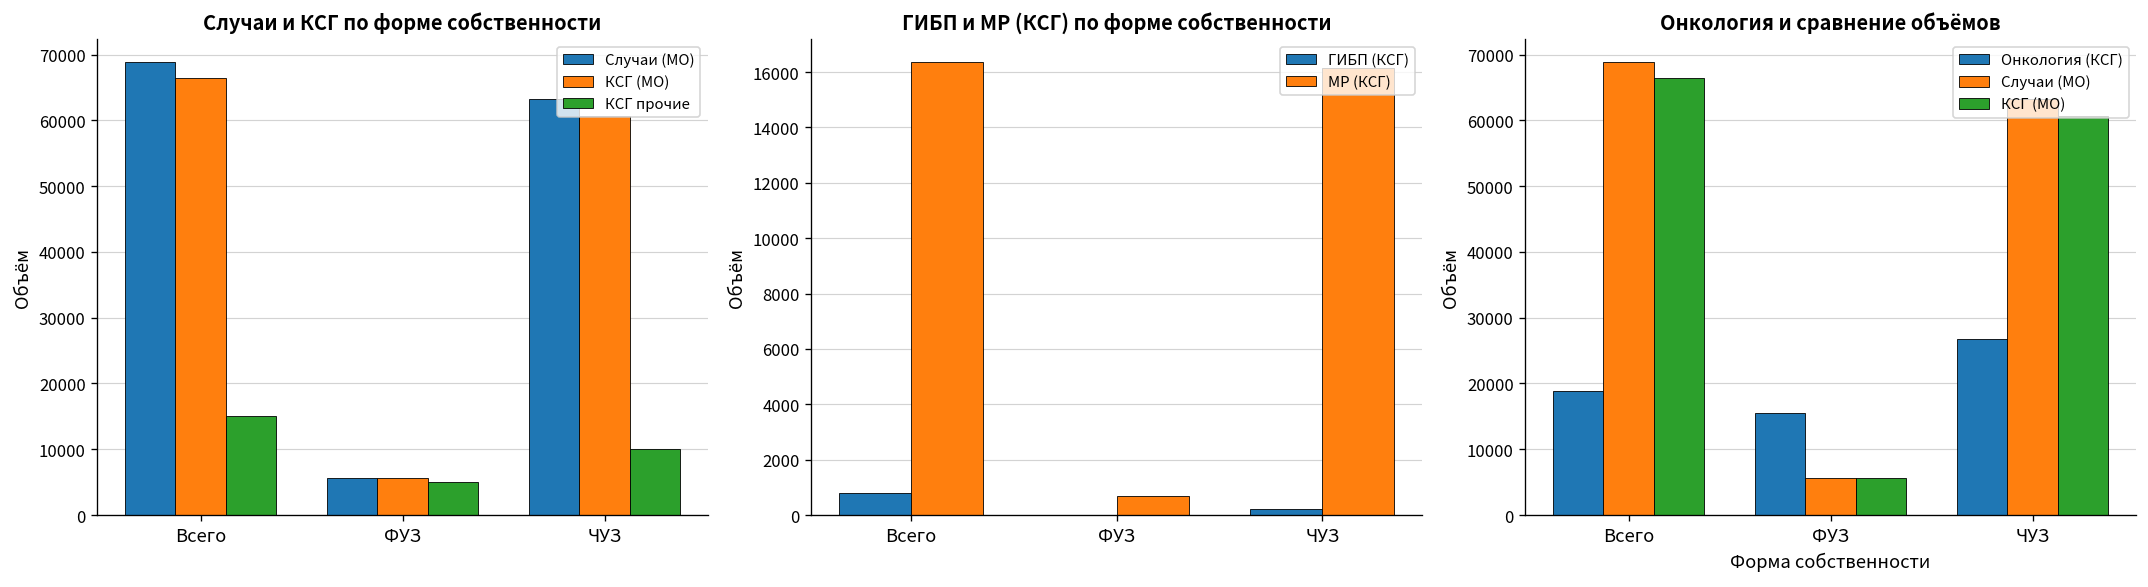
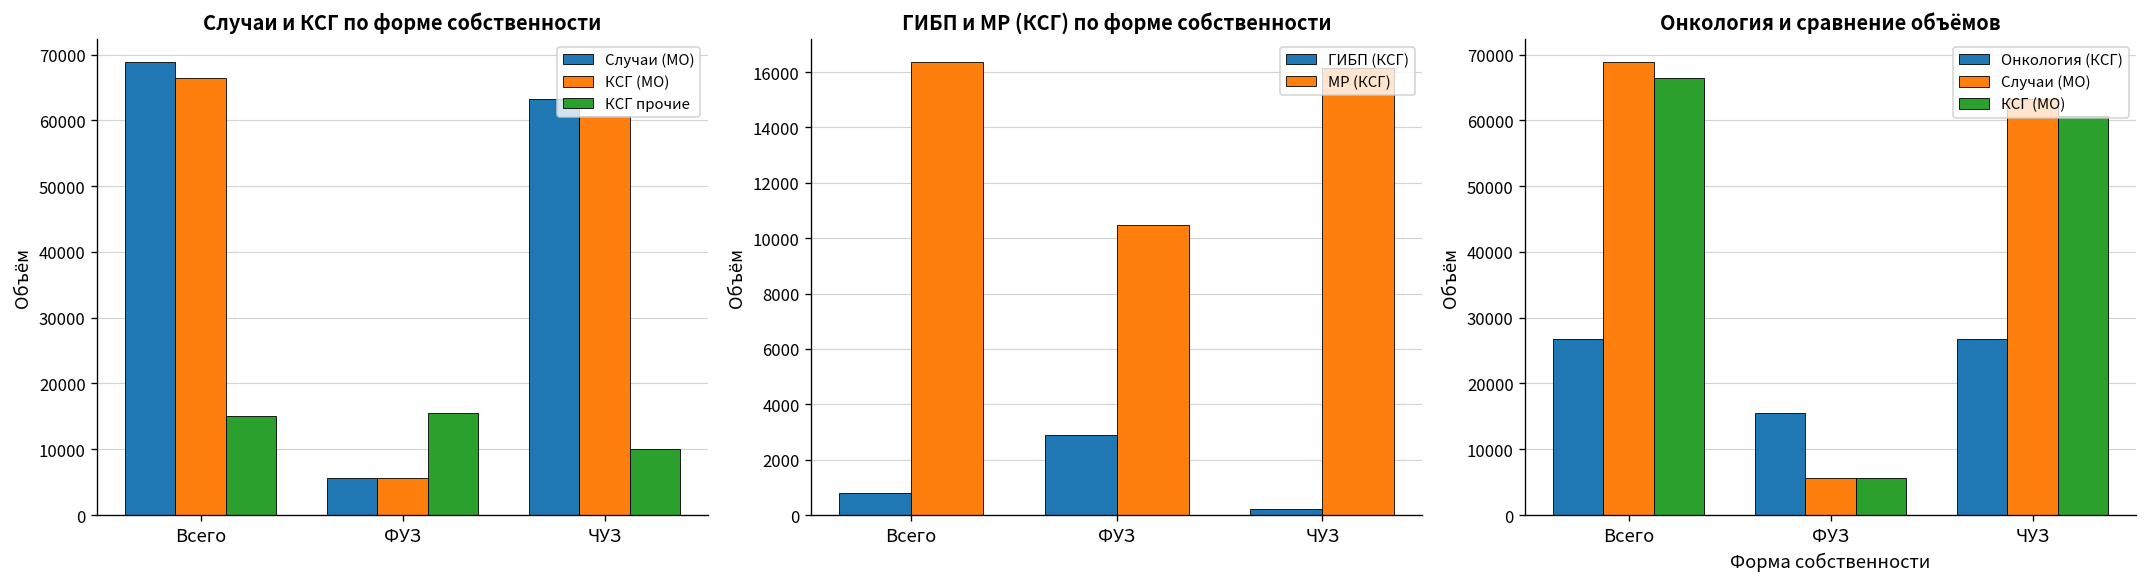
Случаи и КСГ по форме собственности, КСГ прочие, ФУЗ: 5000 -> 15000
ГИБП и МР (КСГ) по форме собственности, ГИБП (КСГ), ФУЗ: 0 -> 2900
ГИБП и МР (КСГ) по форме собственности, МР (КСГ), ФУЗ: 700 -> 10500
Онкология и сравнение объёмов, Онкология (КСГ), Всего: 19000 -> 27000
